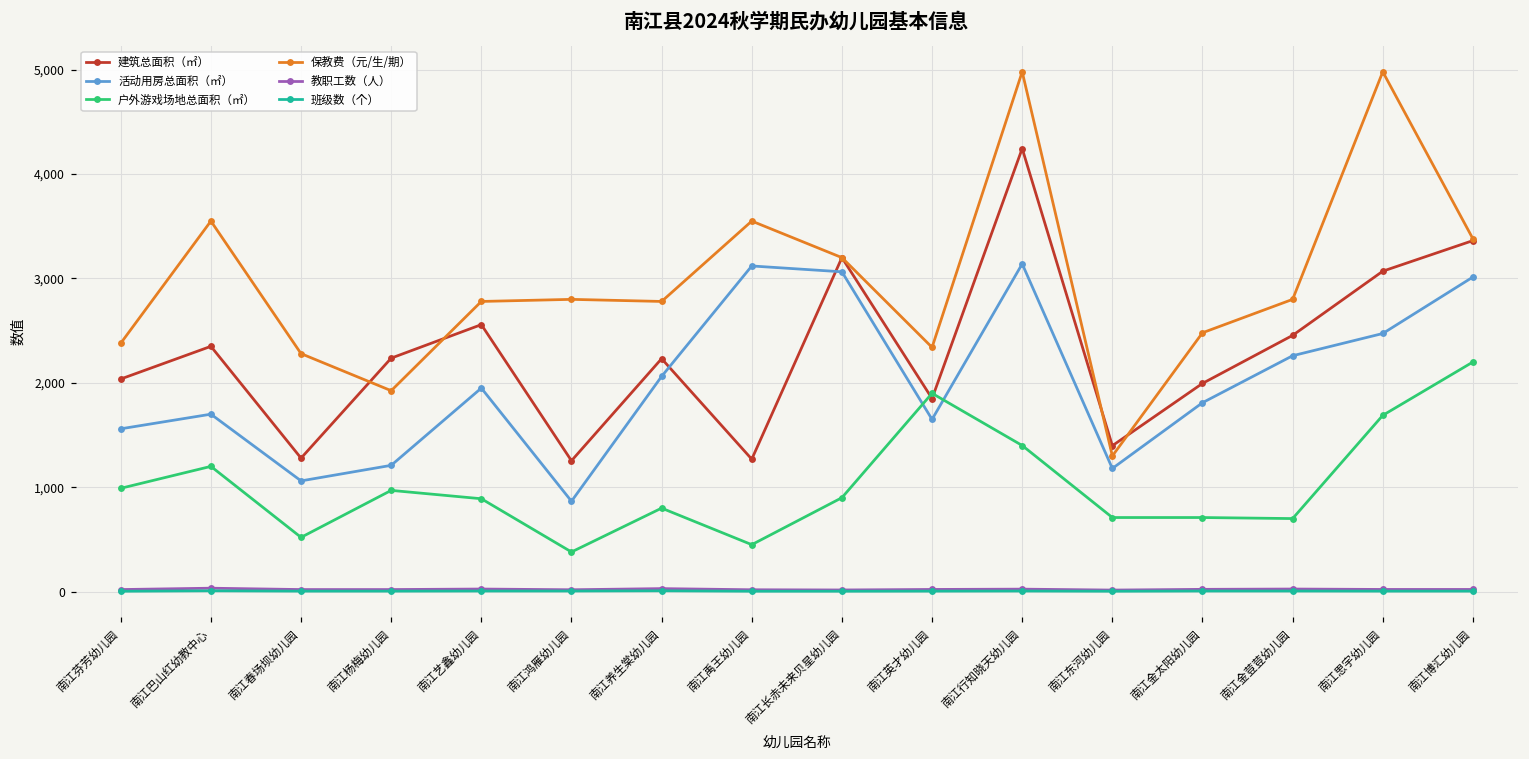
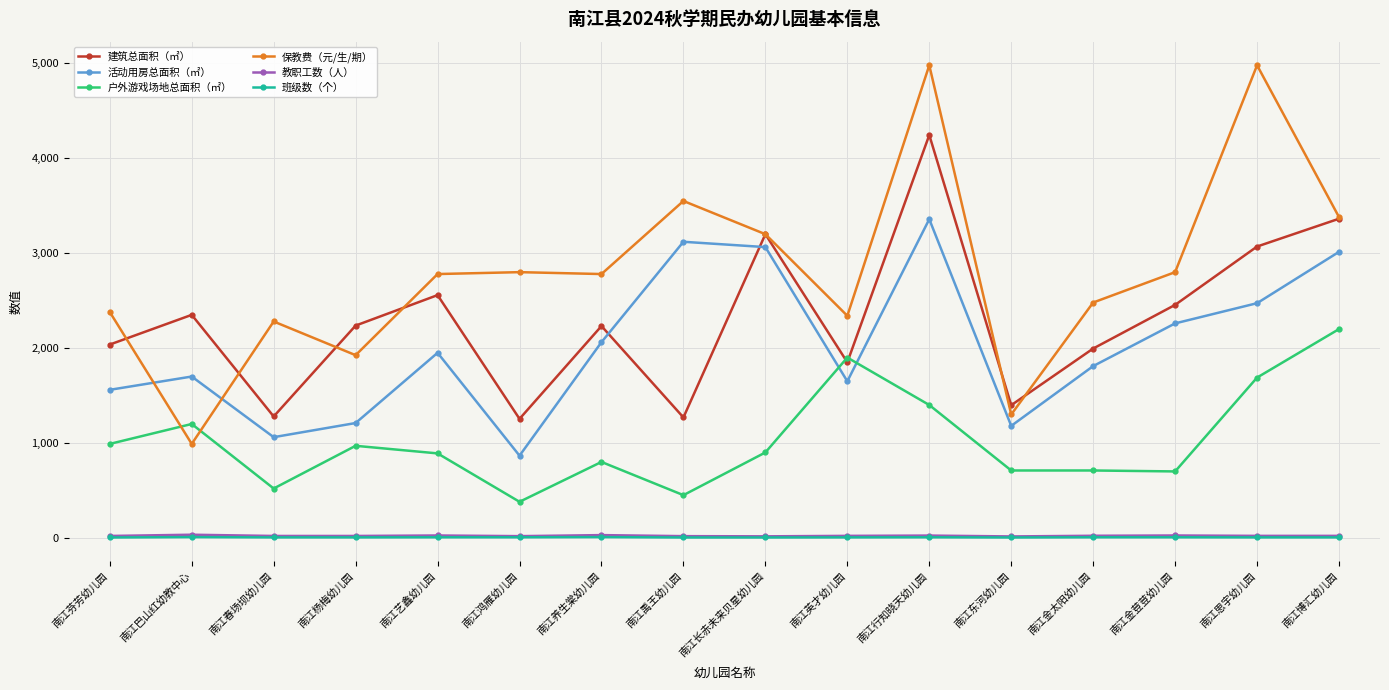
保教费（元/生/期）, 南江巴山红幼教中心: 3,600 -> 1,000
活动用房总面积（㎡）, 南江行知晓天幼儿园: 3,100 -> 3,400
